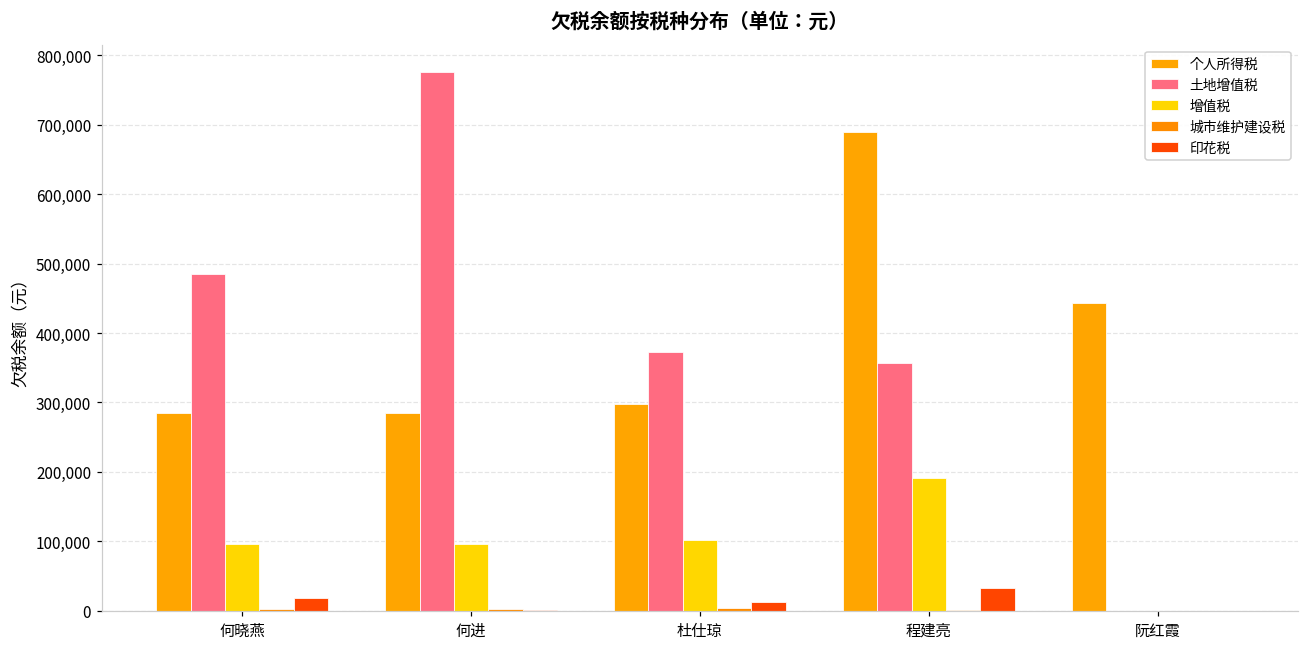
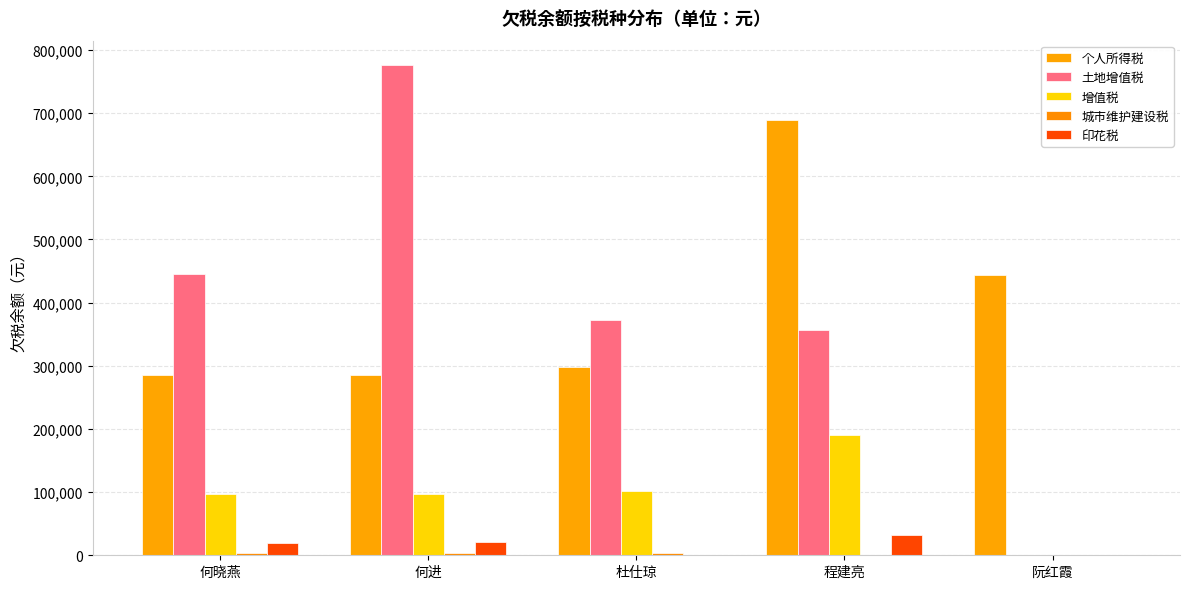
土地增值税, 何晓燕: 490,000 -> 450,000
印花税, 何进: 0 -> 20,000
印花税, 杜仕琼: 10,000 -> 0
